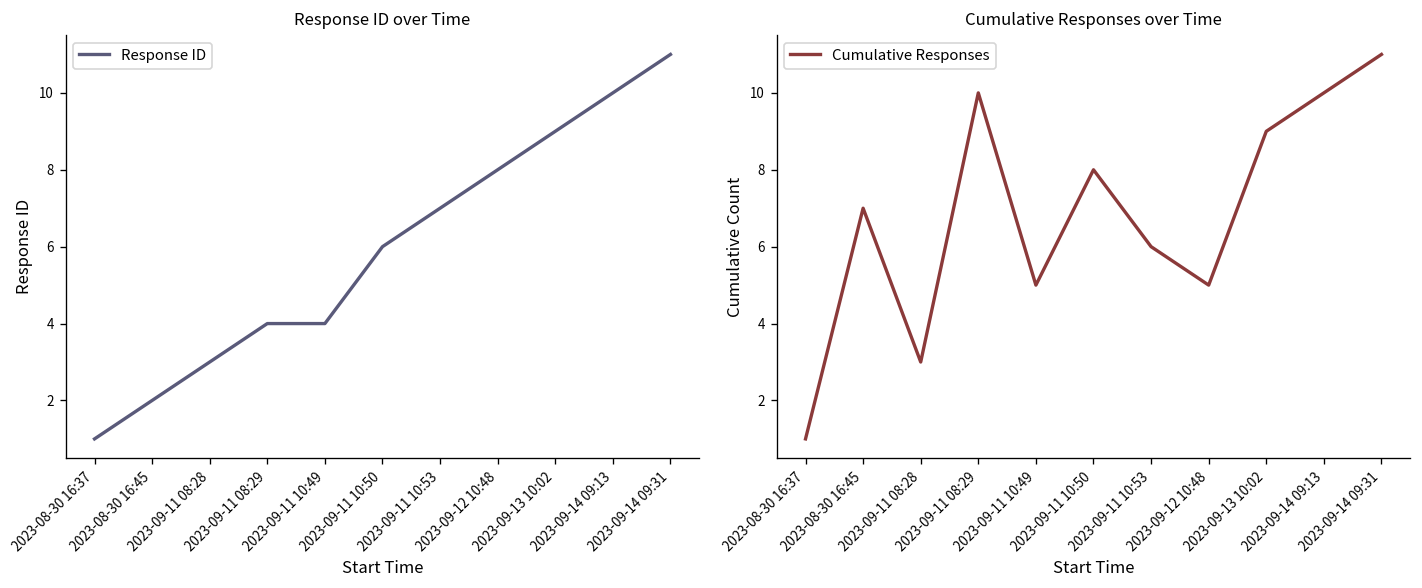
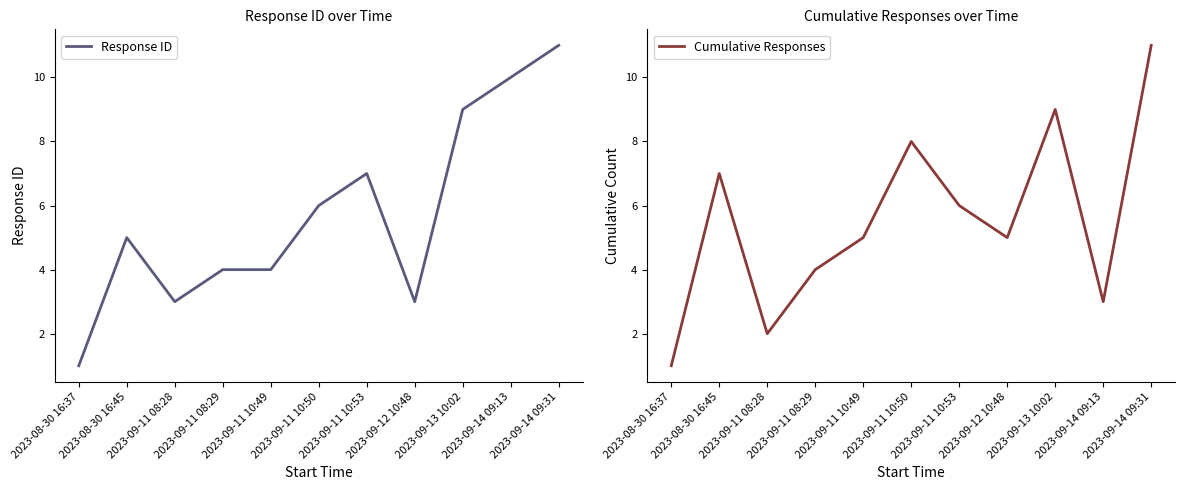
Response ID over Time, 2023-08-30 16:45: 2 -> 5
Response ID over Time, 2023-09-12 10:48: 8 -> 3
Cumulative Responses over Time, 2023-09-11 08:28: 3 -> 2
Cumulative Responses over Time, 2023-09-11 08:29: 10 -> 4
Cumulative Responses over Time, 2023-09-14 09:13: 10 -> 3
